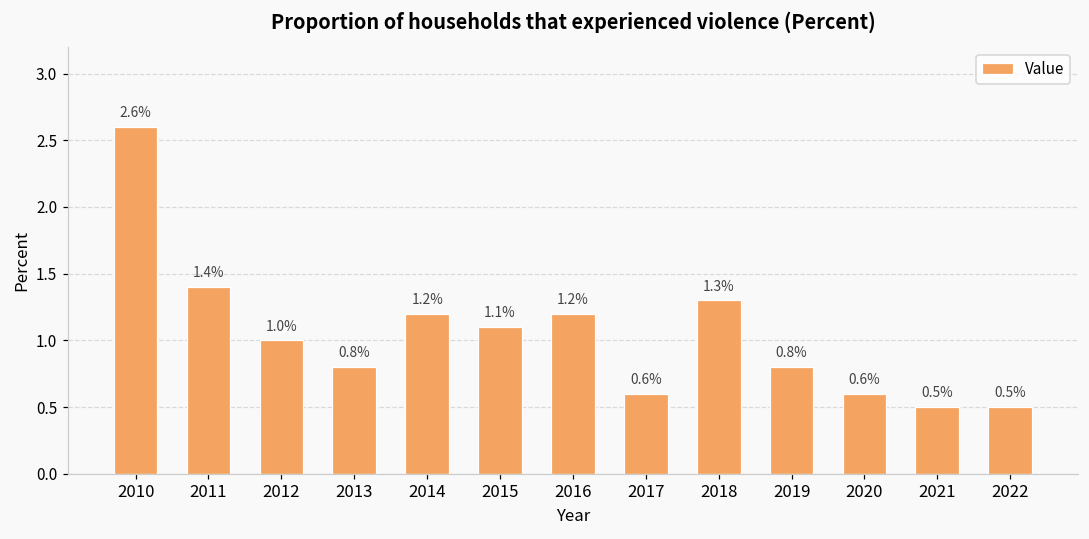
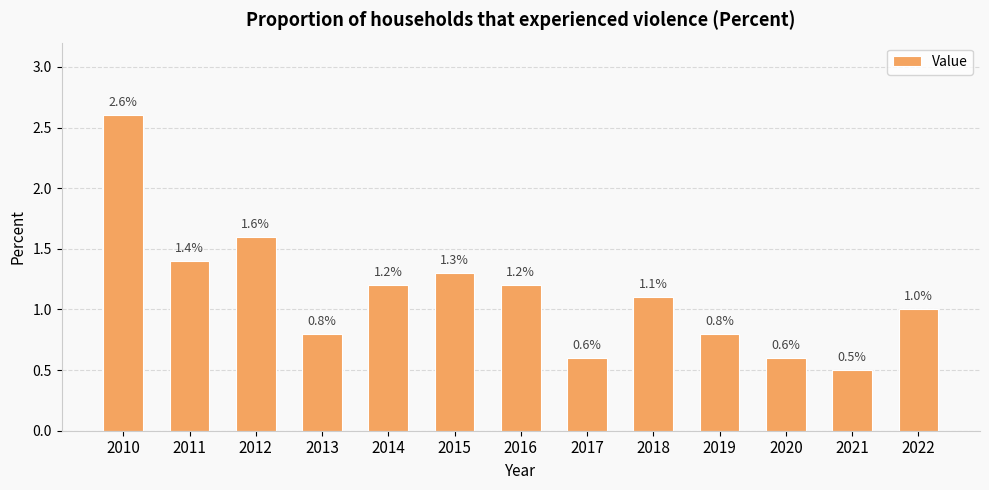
2012: 1.0% -> 1.6%
2015: 1.1% -> 1.3%
2018: 1.3% -> 1.1%
2022: 0.5% -> 1.0%
